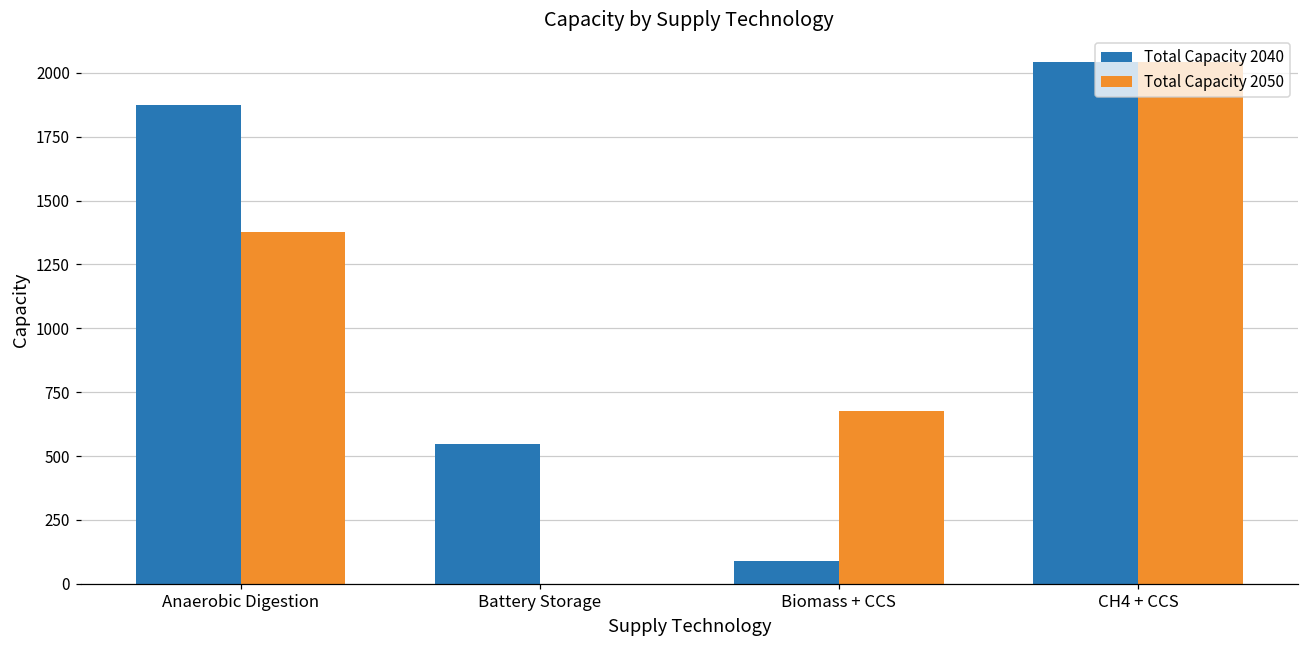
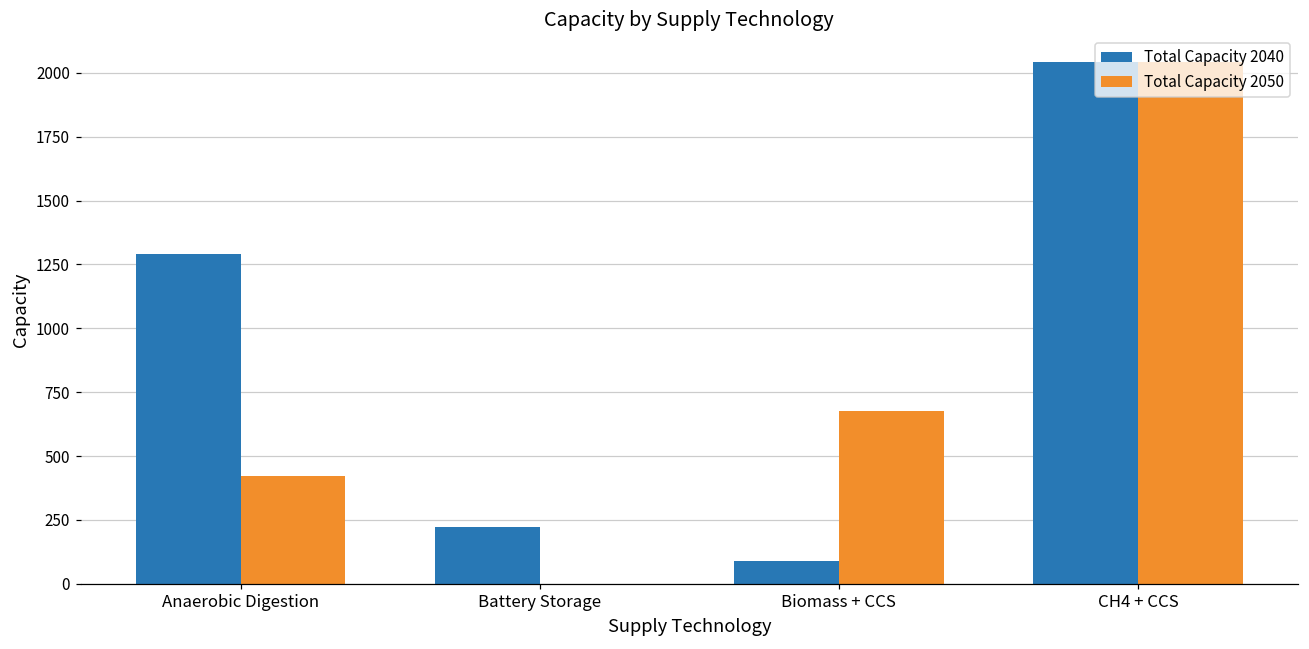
Total Capacity 2040, Anaerobic Digestion: 1870 -> 1290
Total Capacity 2050, Anaerobic Digestion: 1380 -> 420
Total Capacity 2040, Battery Storage: 550 -> 220
